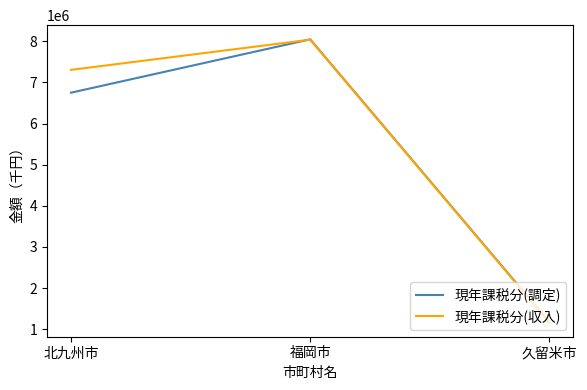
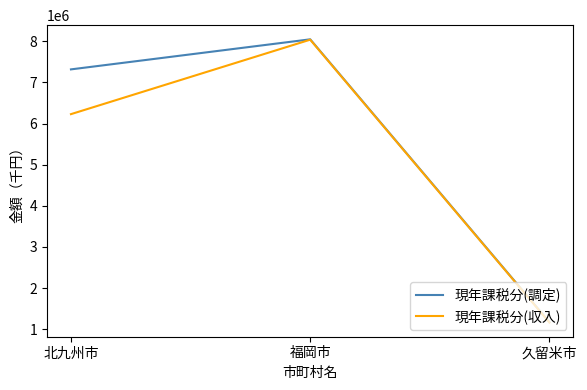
現年課税分(調定), 北九州市: 6700000 -> 7300000
現年課税分(収入), 北九州市: 7300000 -> 6200000
